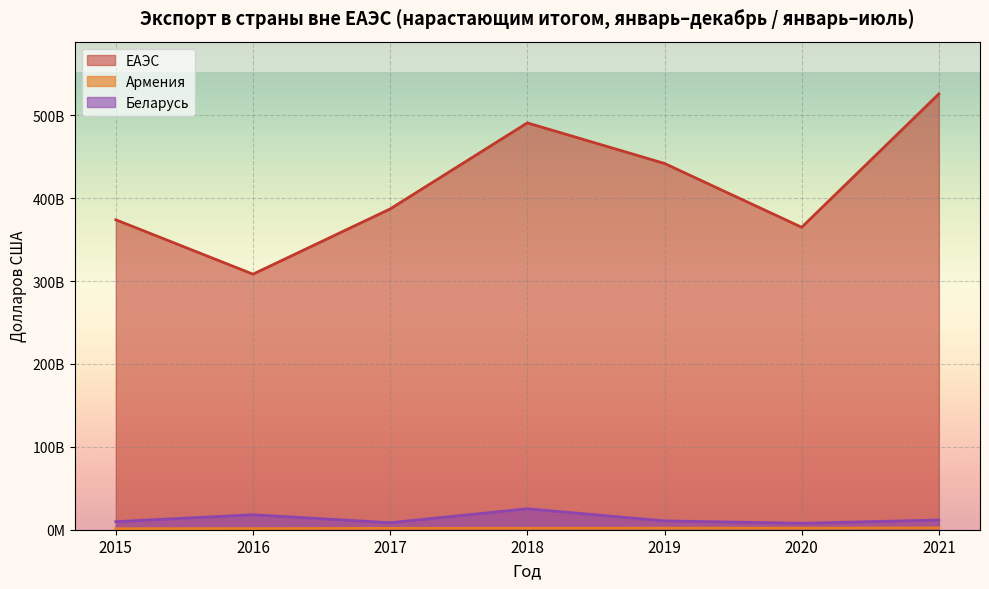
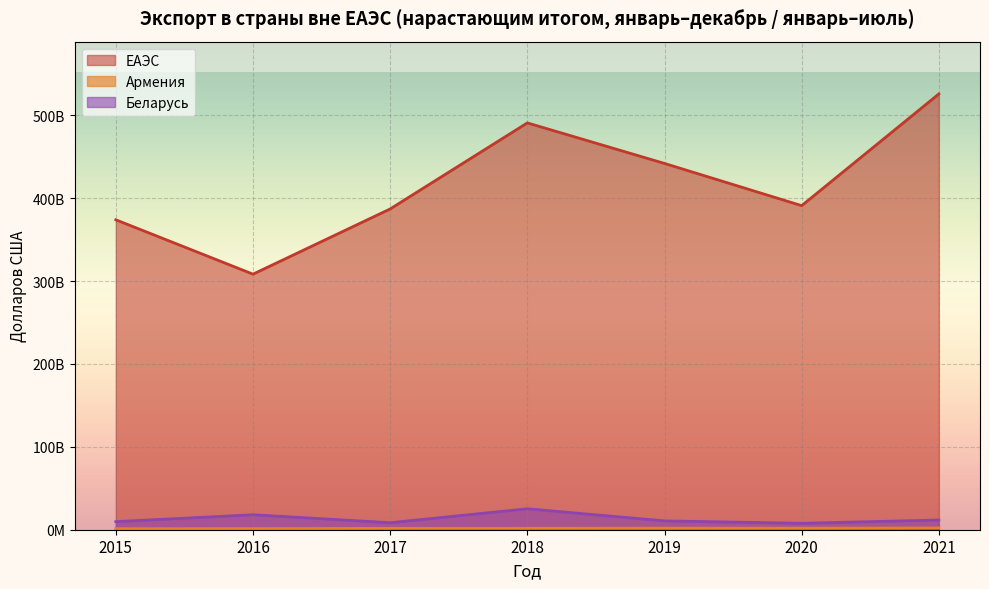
ЕАЭС, 2020: 360000000000 -> 390000000000
